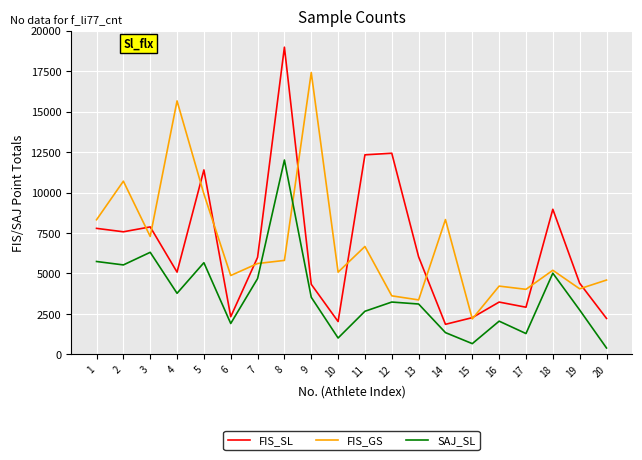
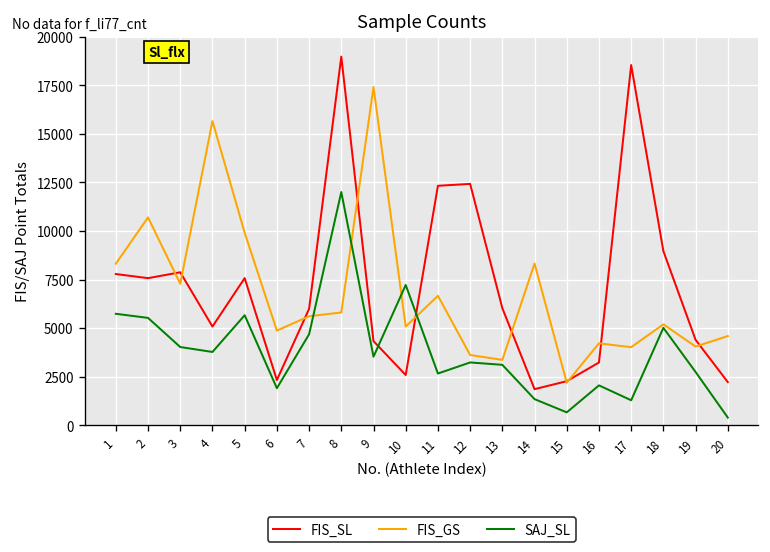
SAJ_SL, 3: 6300 -> 4000
FIS_SL, 5: 11400 -> 7600
FIS_SL, 10: 2000 -> 2600
SAJ_SL, 10: 1000 -> 7200
FIS_SL, 17: 2900 -> 18500
